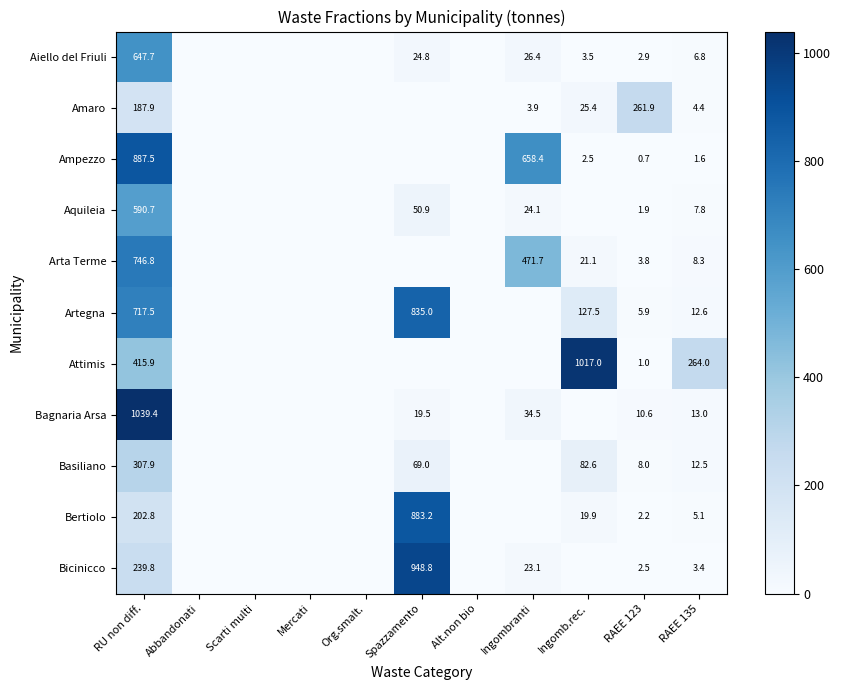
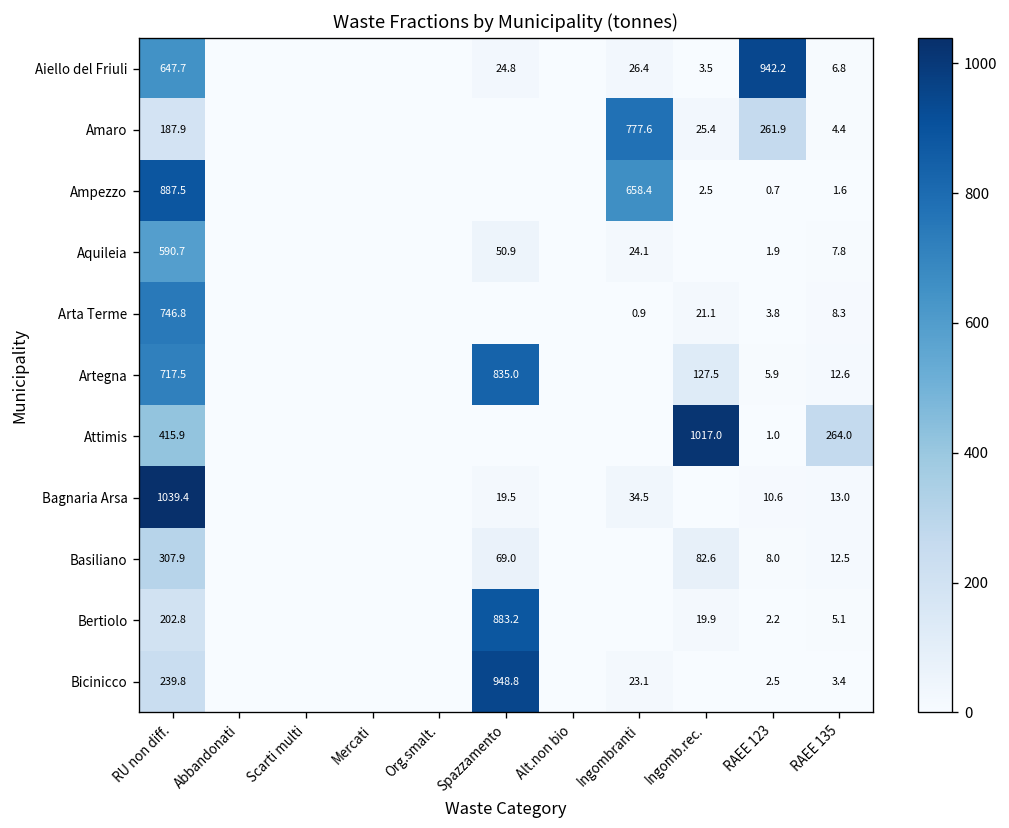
Aiello del Friuli, RAEE 123: 2.9 -> 942.2
Amaro, Ingombranti: 3.9 -> 777.6
Arta Terme, Ingombranti: 471.7 -> 0.9
